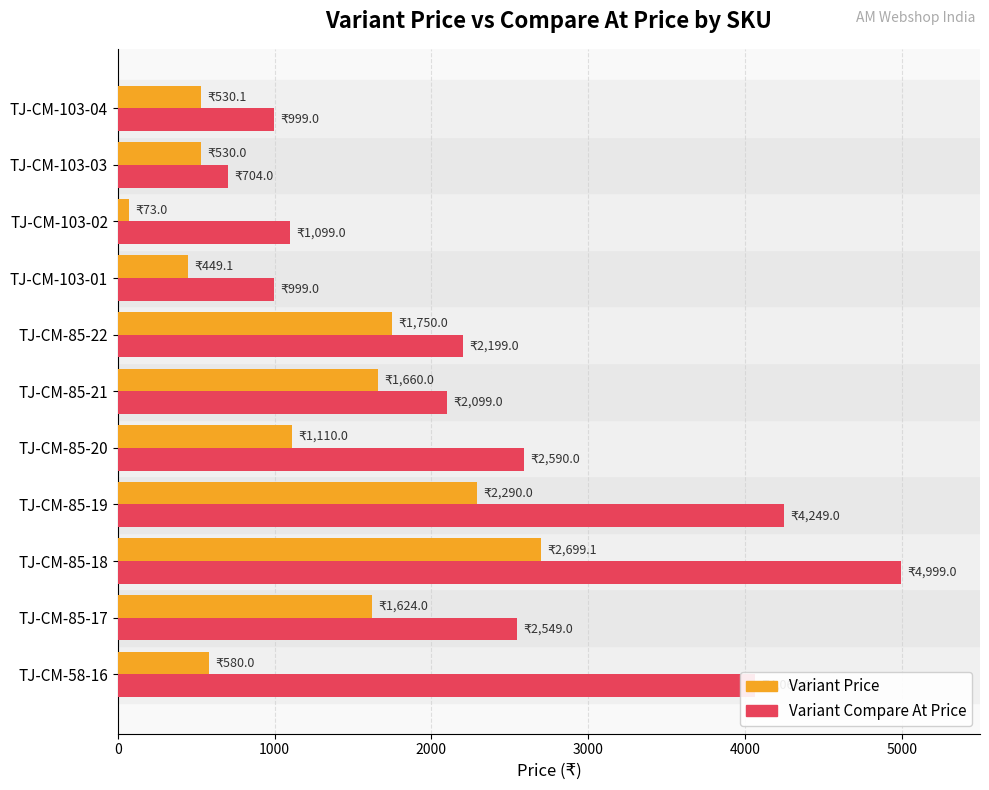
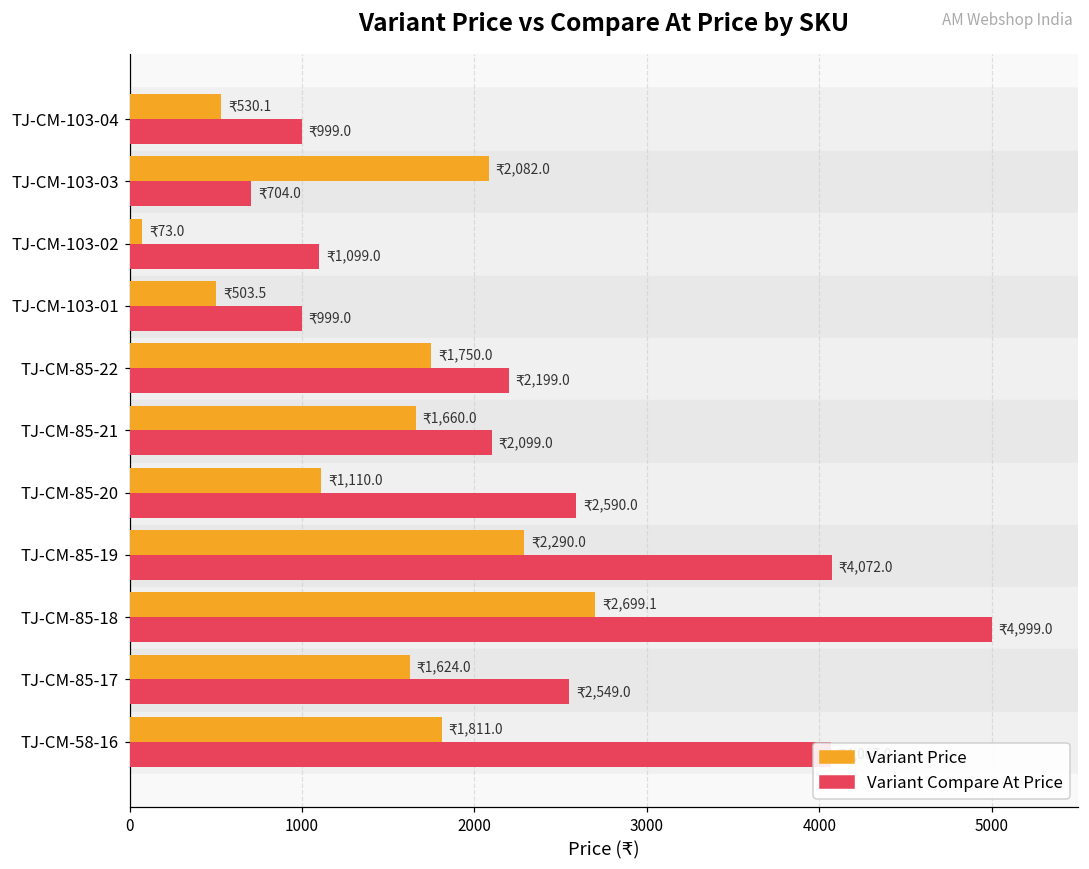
Variant Price, TJ-CM-103-03: 530.0 -> 2,082.0
Variant Price, TJ-CM-103-01: 449.1 -> 503.5
Variant Compare At Price, TJ-CM-85-19: 4,249.0 -> 4,072.0
Variant Price, TJ-CM-58-16: 580.0 -> 1,811.0
